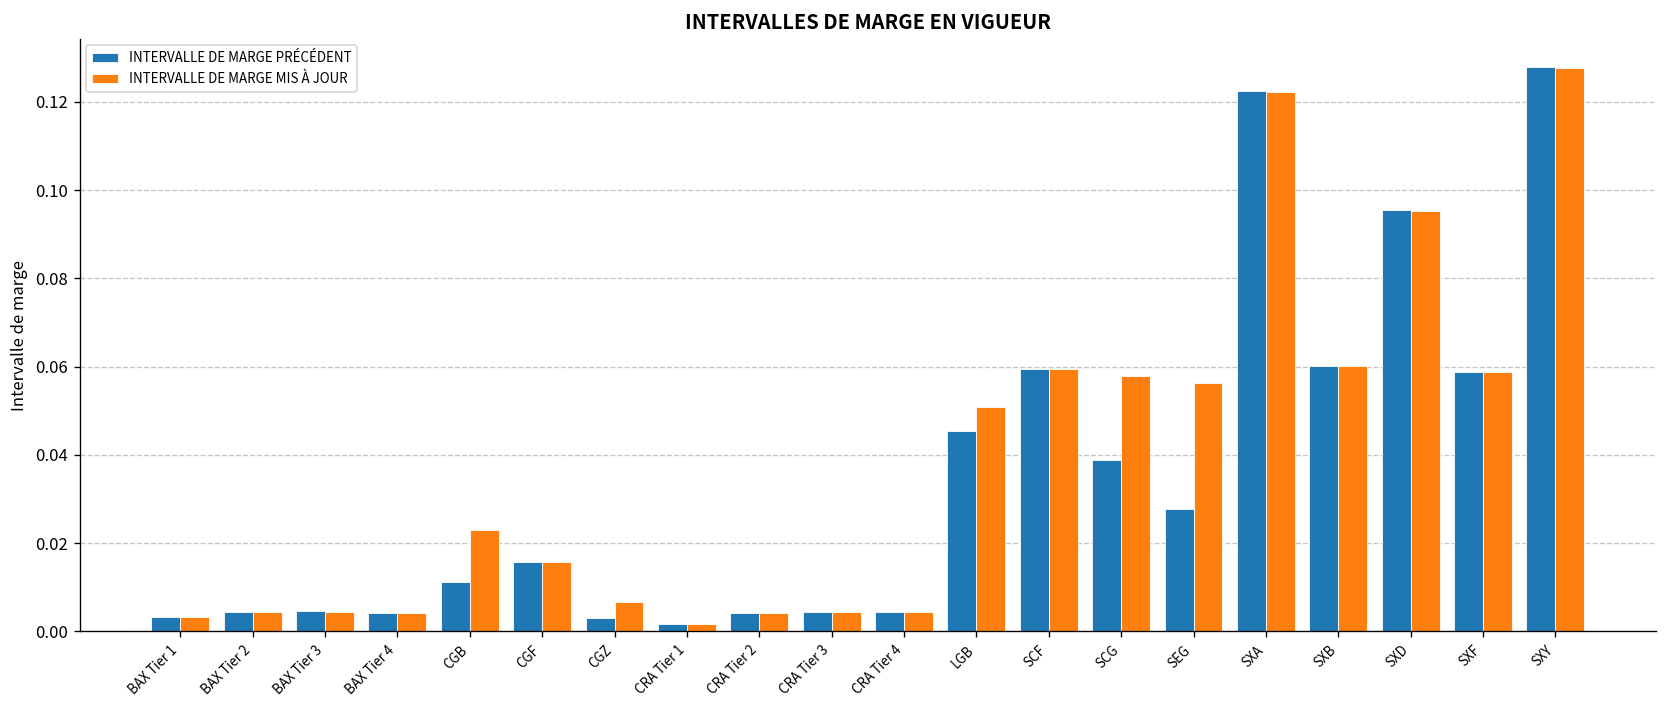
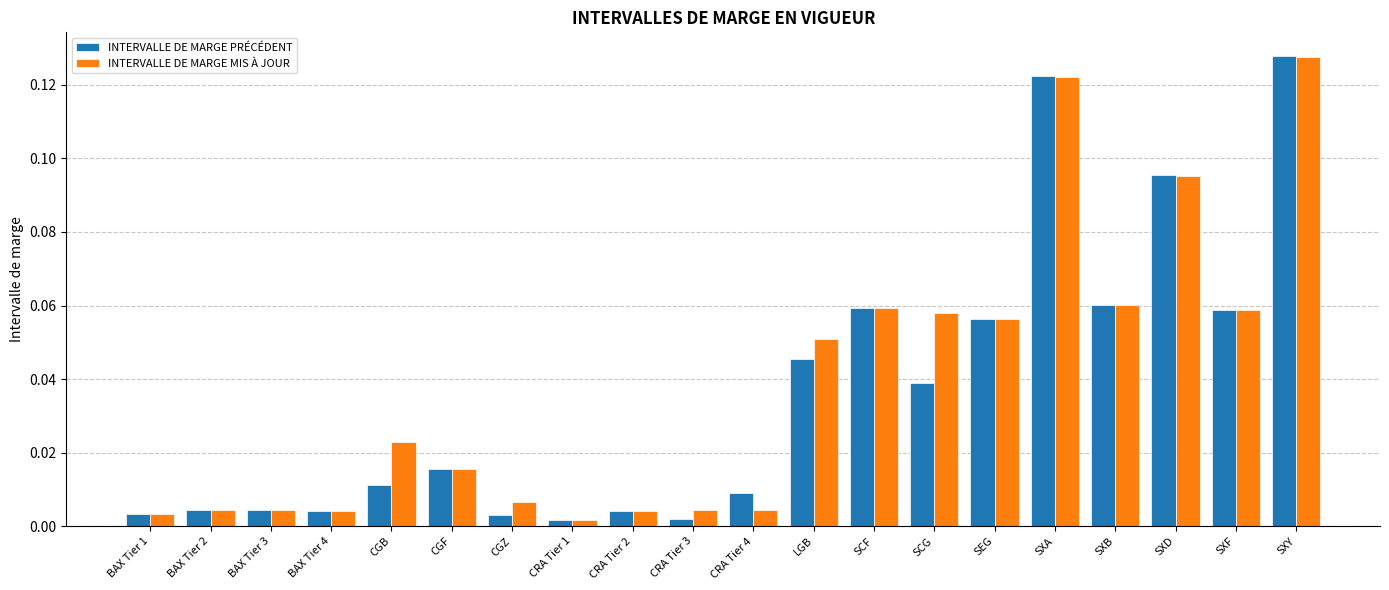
INTERVALLE DE MARGE PRÉCÉDENT, CRA Tier 3: 0.004 -> 0.002
INTERVALLE DE MARGE PRÉCÉDENT, CRA Tier 4: 0.004 -> 0.009
INTERVALLE DE MARGE PRÉCÉDENT, SEG: 0.028 -> 0.056
